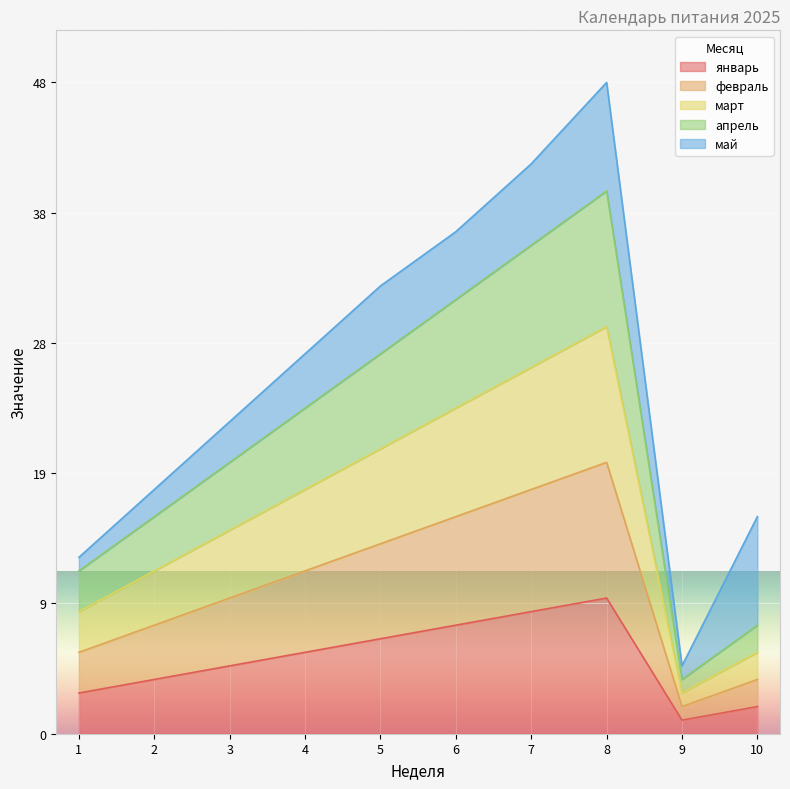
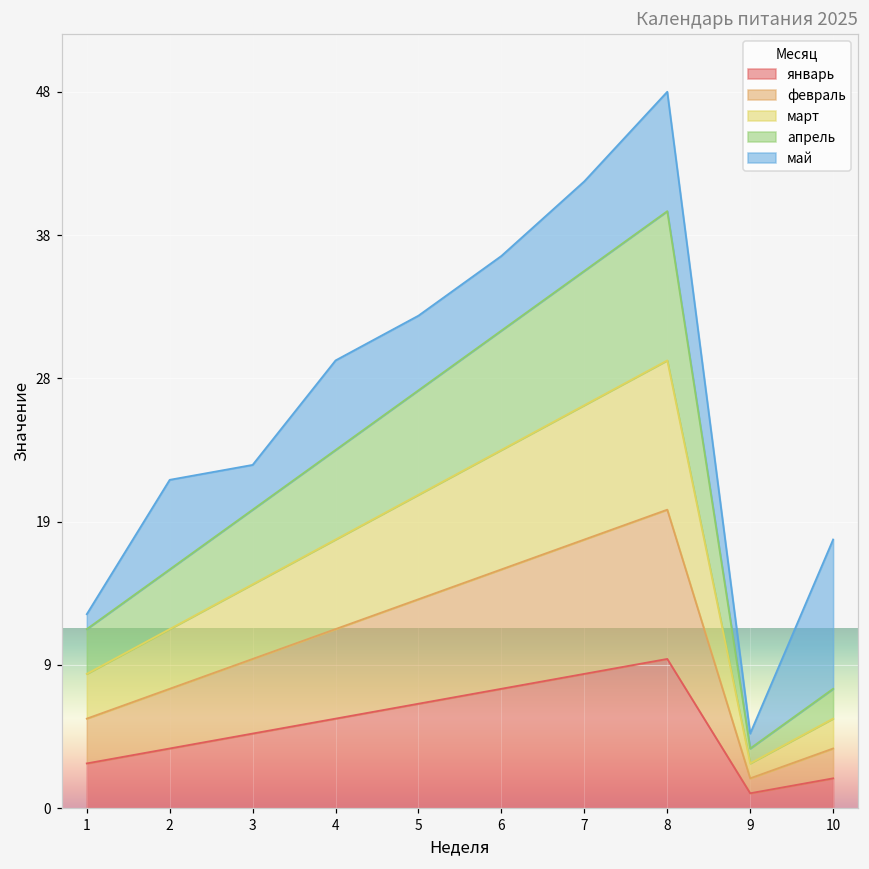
май, 2: 2 -> 6
май, 4: 4 -> 6
май, 10: 8 -> 10
